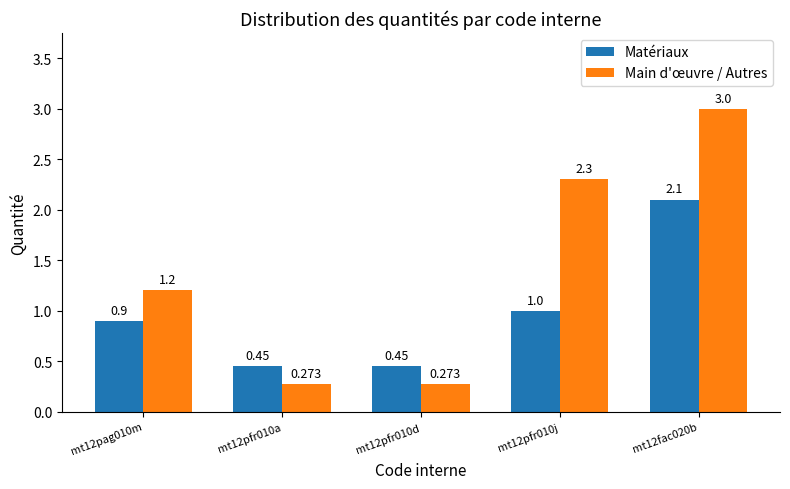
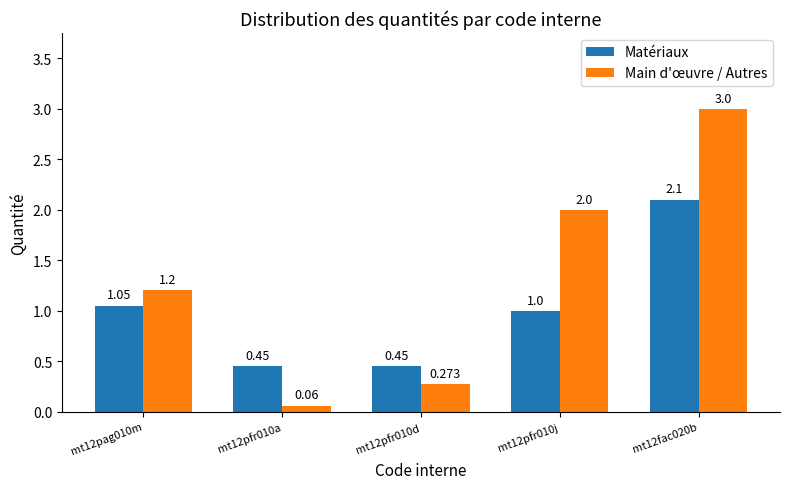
Matériaux, mt12pag010m: 0.9 -> 1.05
Main d'œuvre / Autres, mt12pfr010a: 0.273 -> 0.06
Main d'œuvre / Autres, mt12pfr010j: 2.3 -> 2.0
